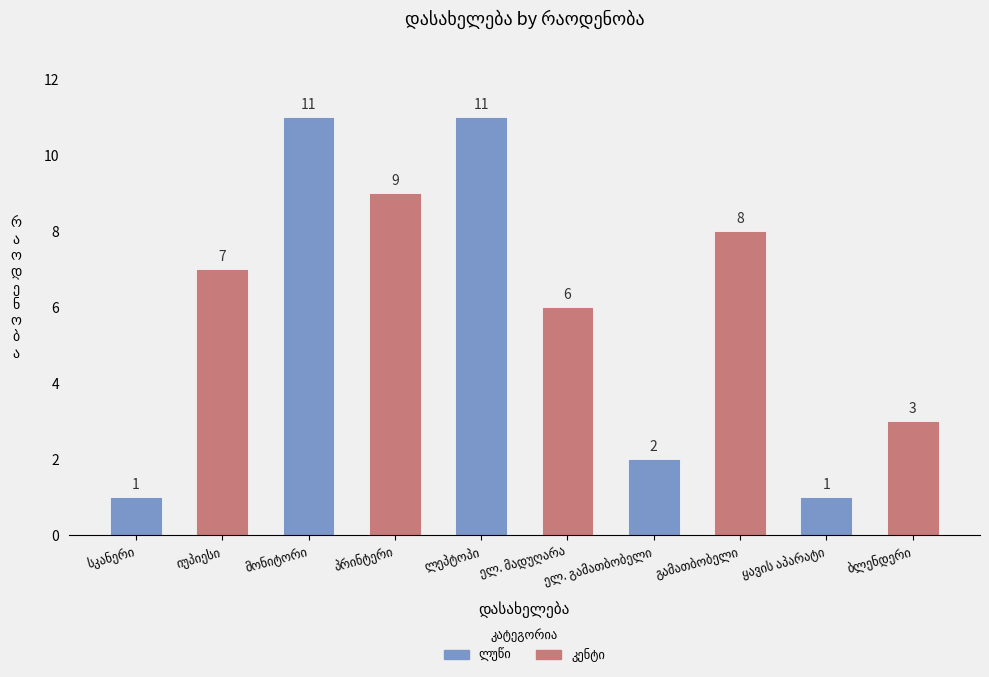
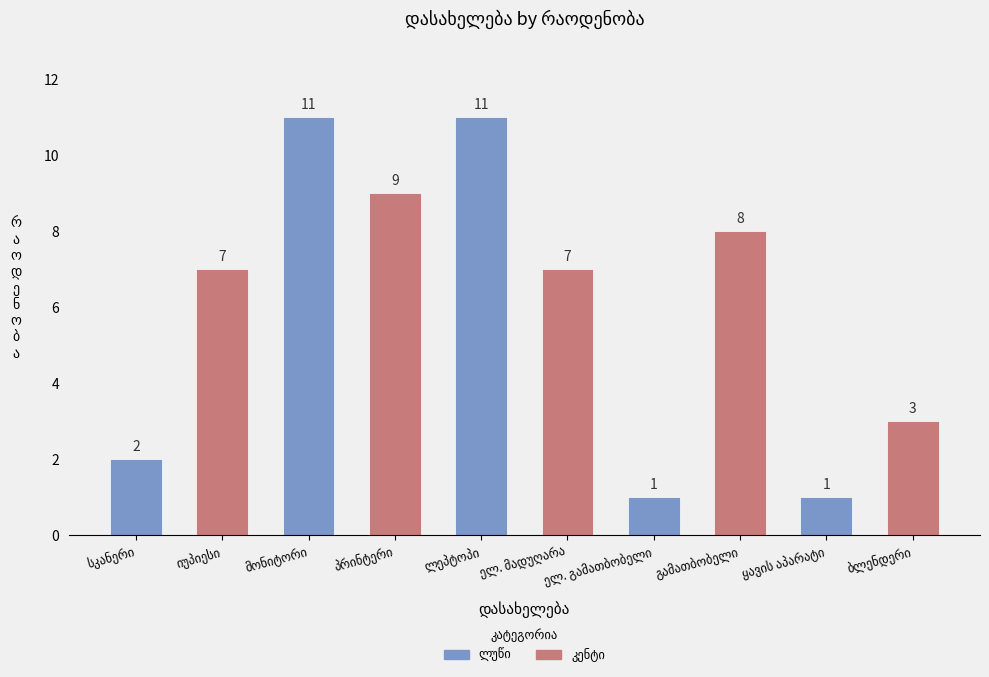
სკანერი: 1 -> 2
ელ. მადუღარა: 6 -> 7
ელ. გამათბობელი: 2 -> 1
